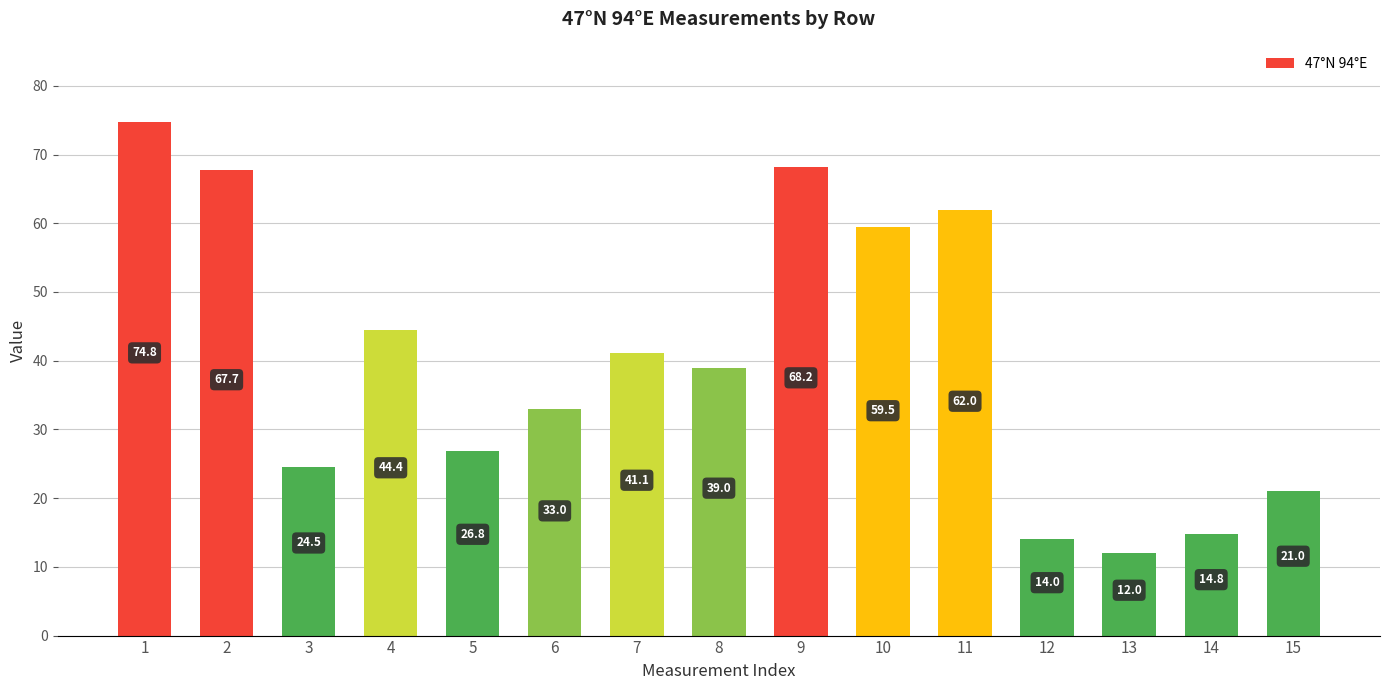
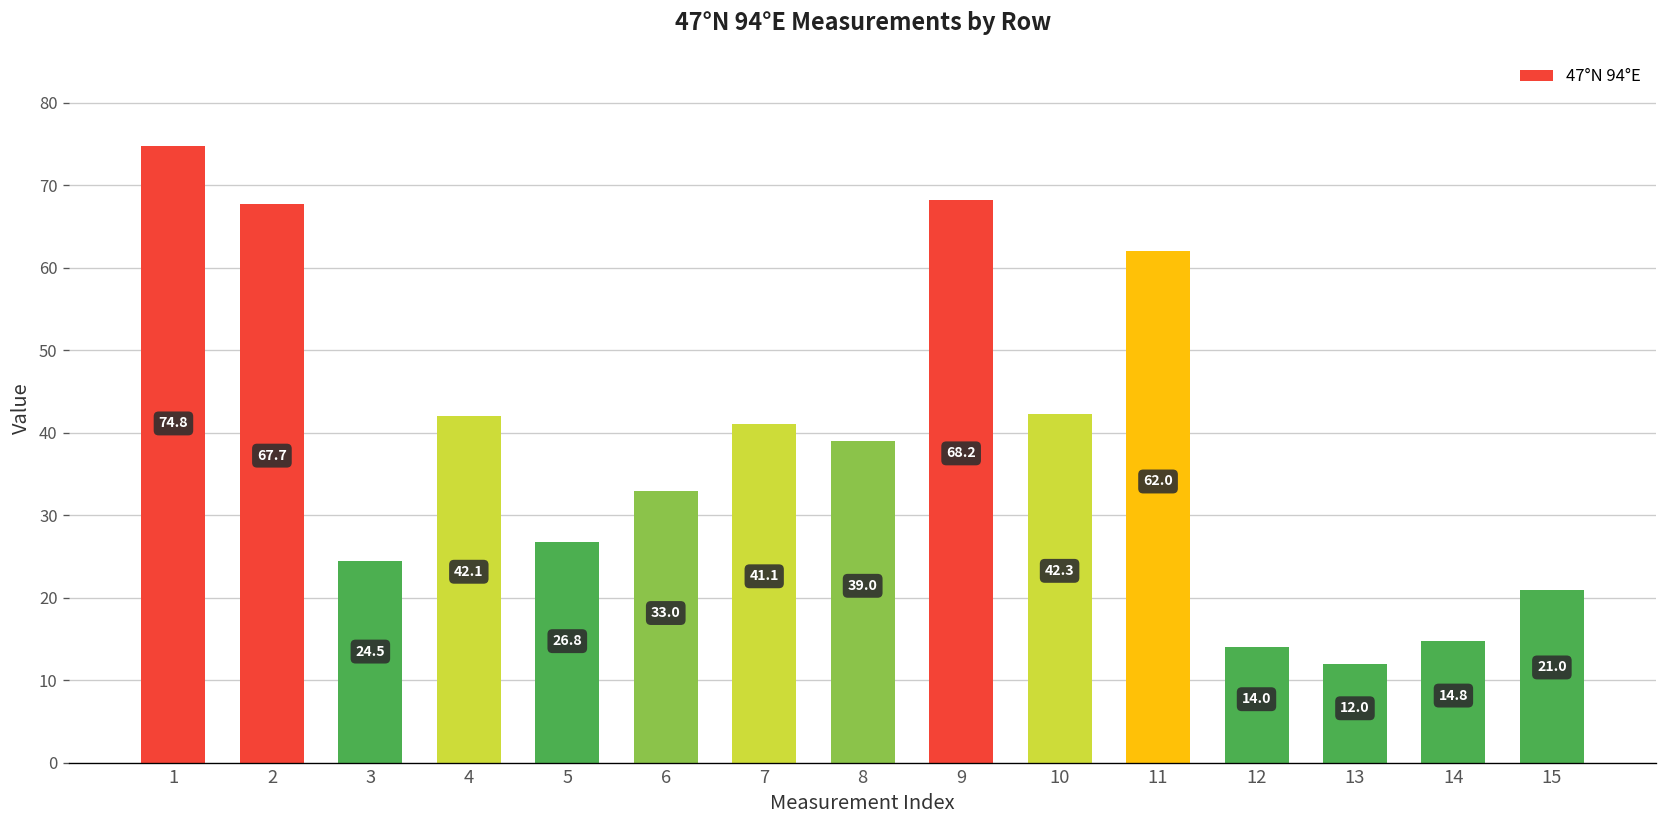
4: 44.4 -> 42.1
10: 59.5 -> 42.3
